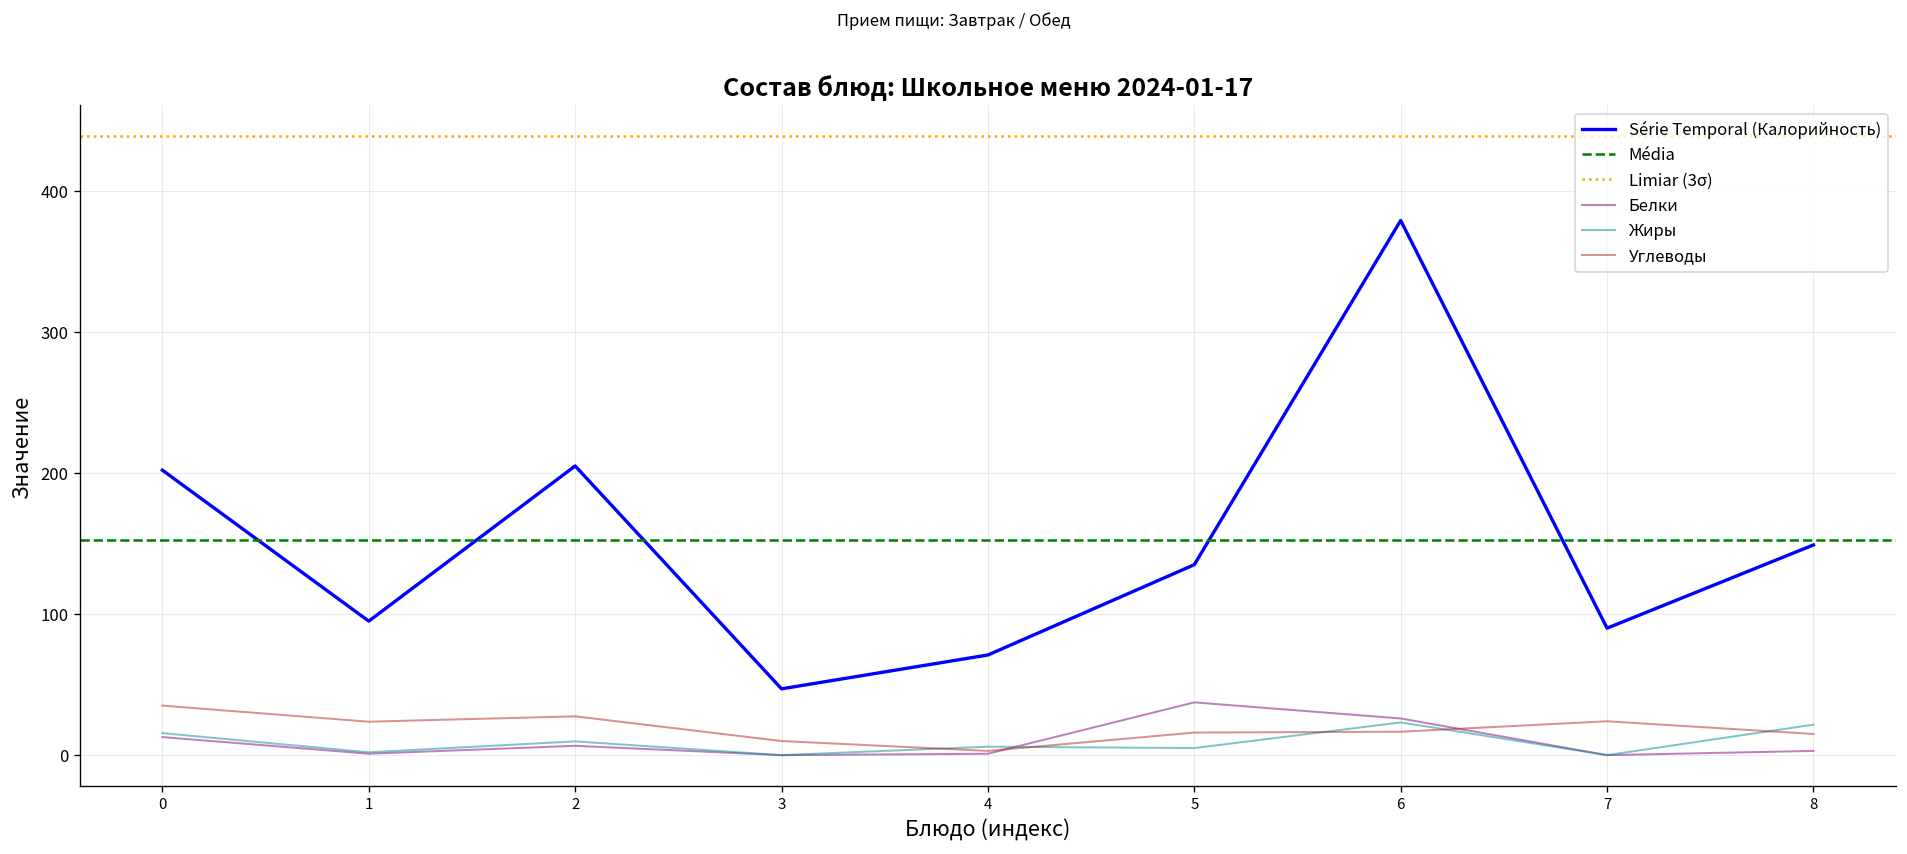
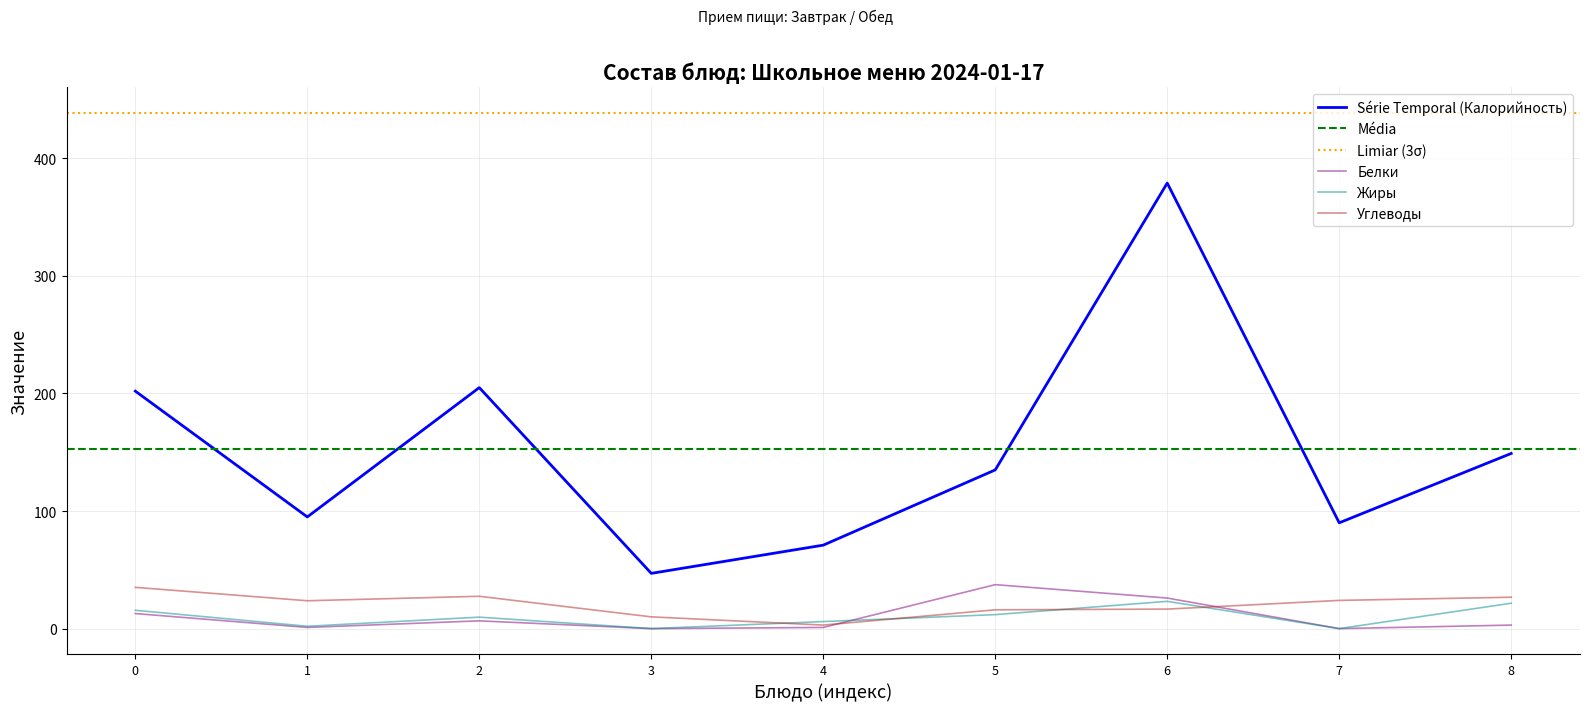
Жиры, 5: 5 -> 12
Углеводы, 8: 15 -> 27
